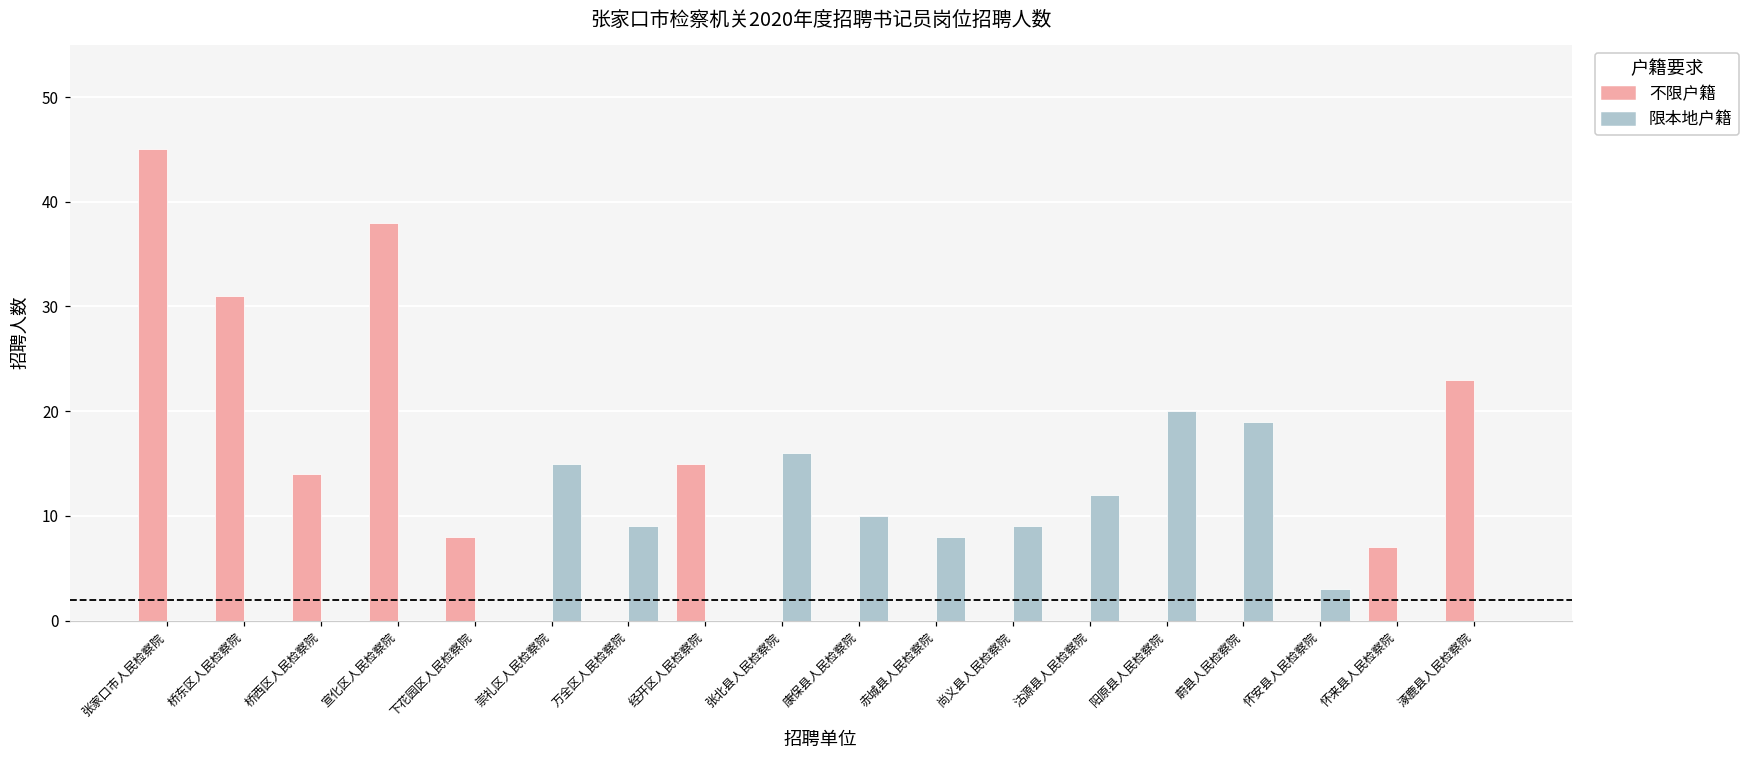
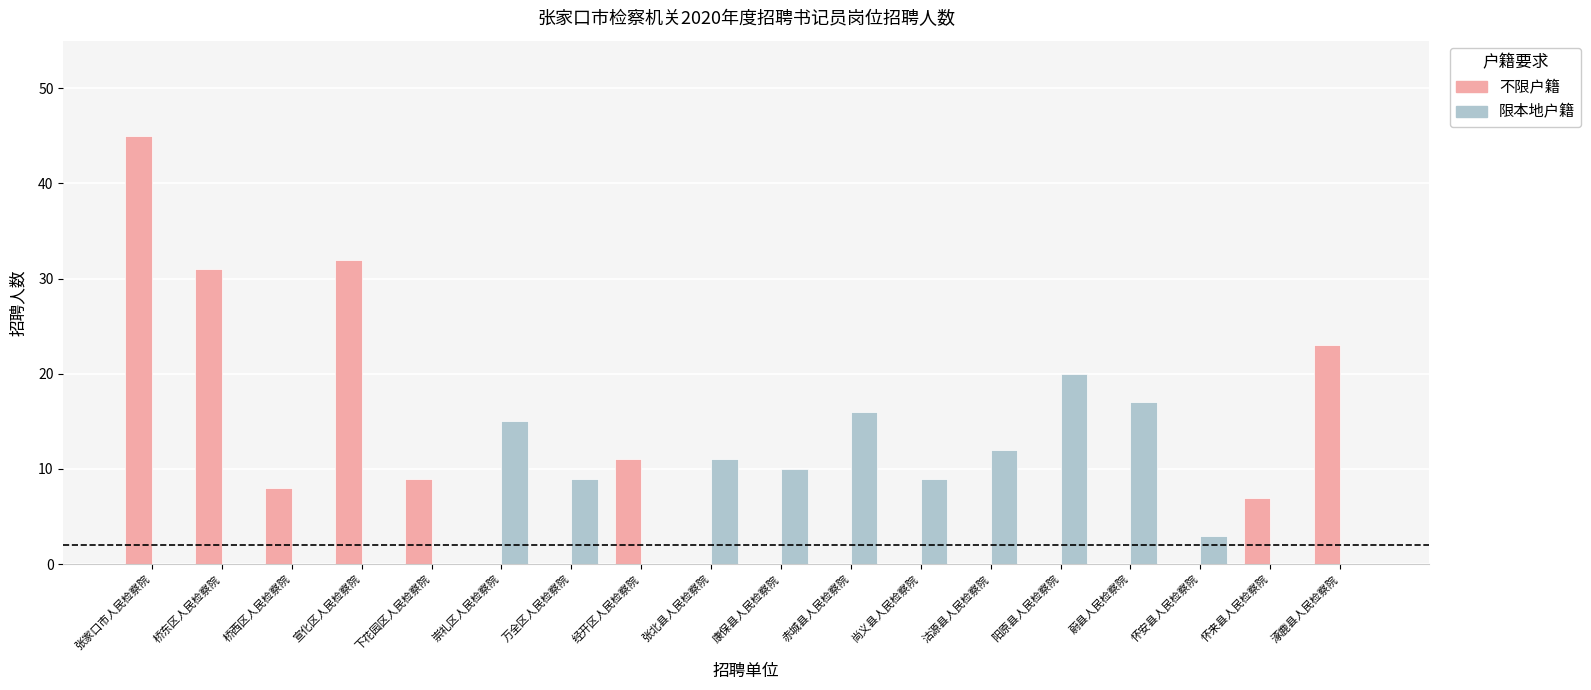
不限户籍, 桥西区人民检察院: 14 -> 8
不限户籍, 宣化区人民检察院: 38 -> 32
不限户籍, 下花园区人民检察院: 8 -> 9
不限户籍, 经开区人民检察院: 15 -> 11
限本地户籍, 张北县人民检察院: 16 -> 11
限本地户籍, 赤城县人民检察院: 8 -> 16
限本地户籍, 蔚县人民检察院: 19 -> 17
